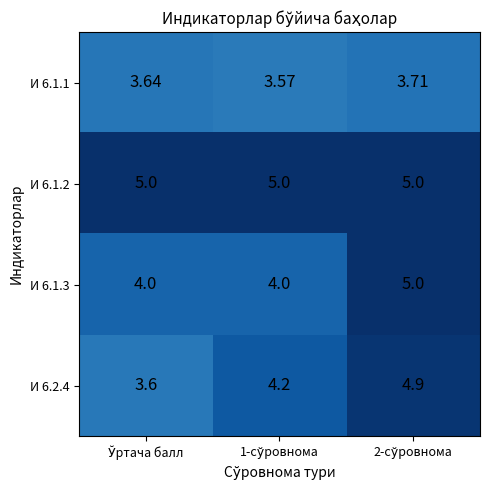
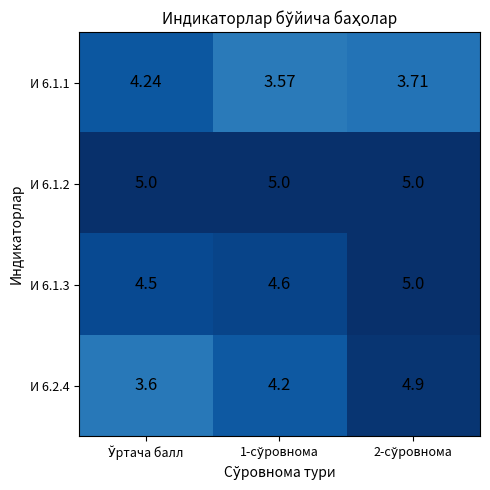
И 6.1.1, Ўртача балл: 3.64 -> 4.24
И 6.1.3, Ўртача балл: 4.0 -> 4.5
И 6.1.3, 1-сўровнома: 4.0 -> 4.6
